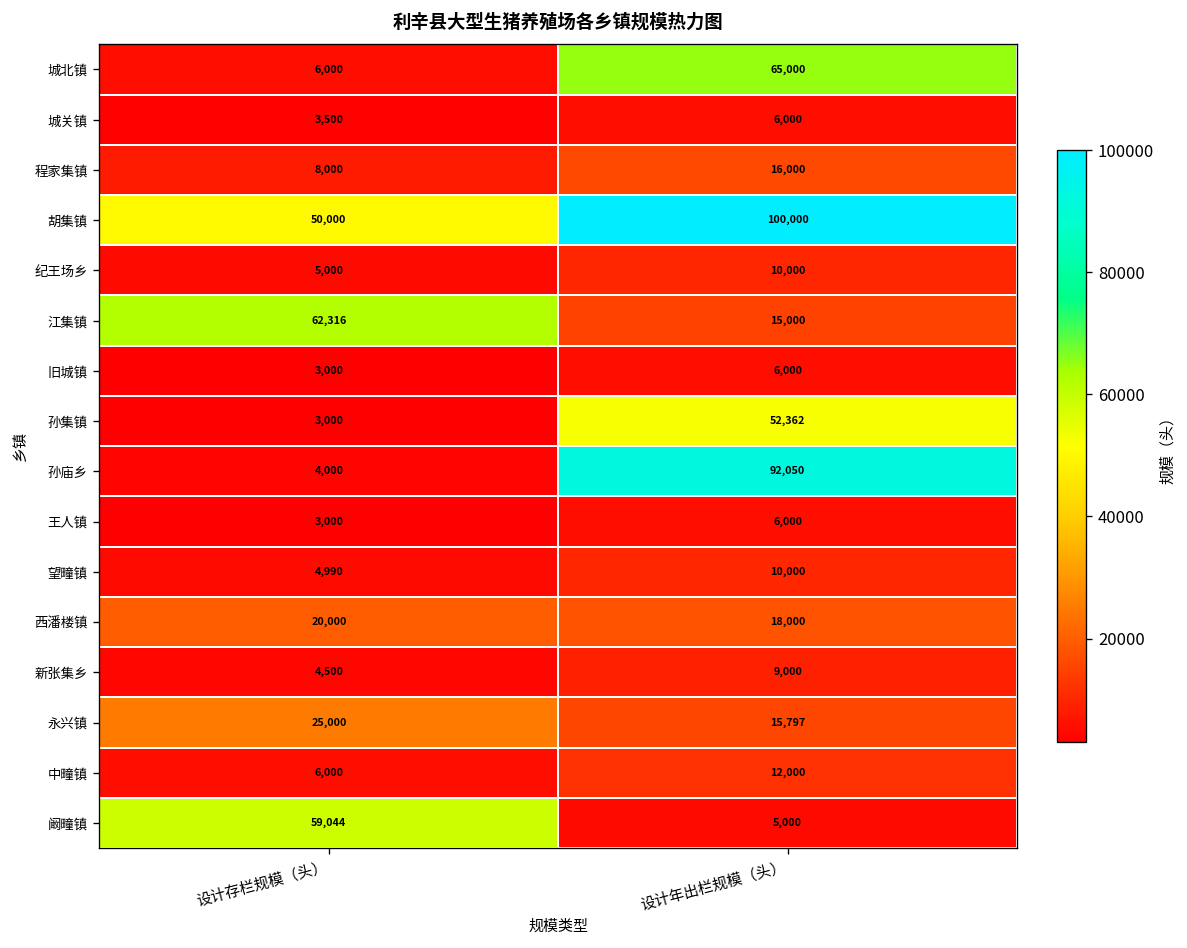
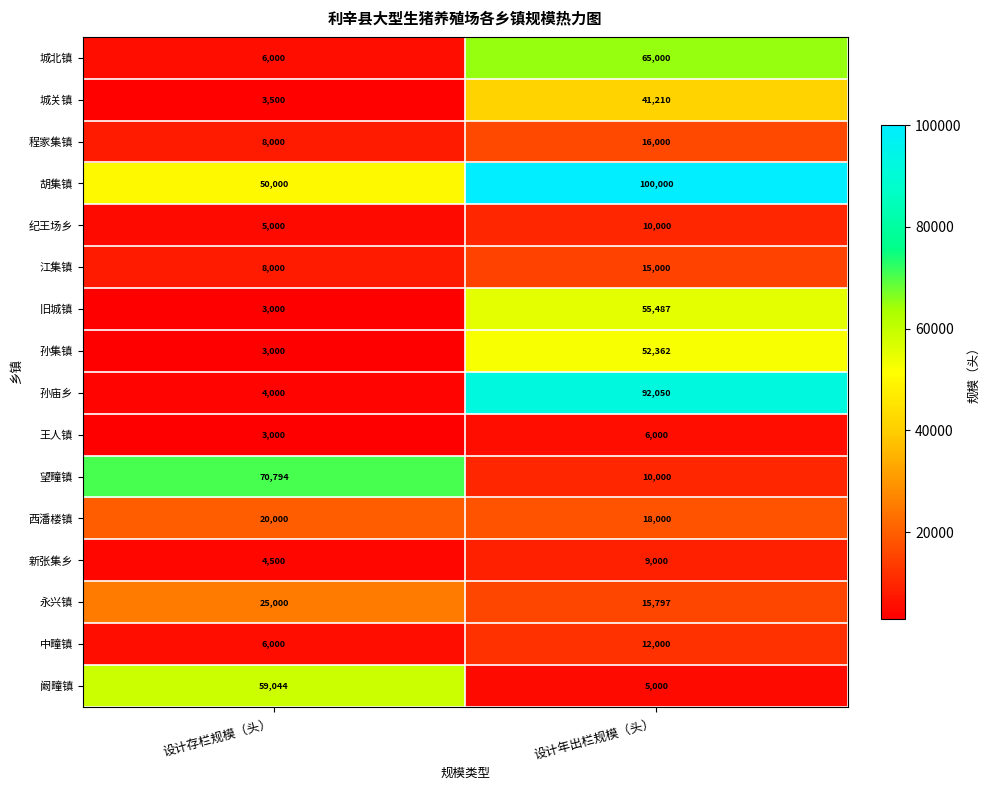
城关镇, 设计年出栏规模（头）: 6,000 -> 41,210
江集镇, 设计存栏规模（头）: 62,316 -> 8,000
旧城镇, 设计年出栏规模（头）: 6,000 -> 55,487
望疃镇, 设计存栏规模（头）: 4,990 -> 70,794
